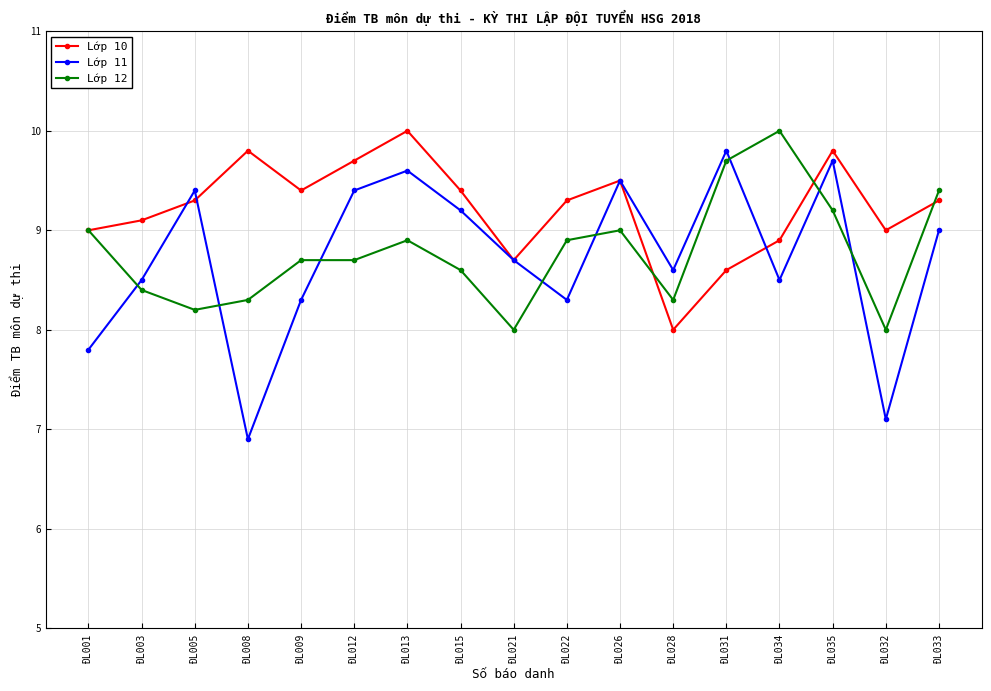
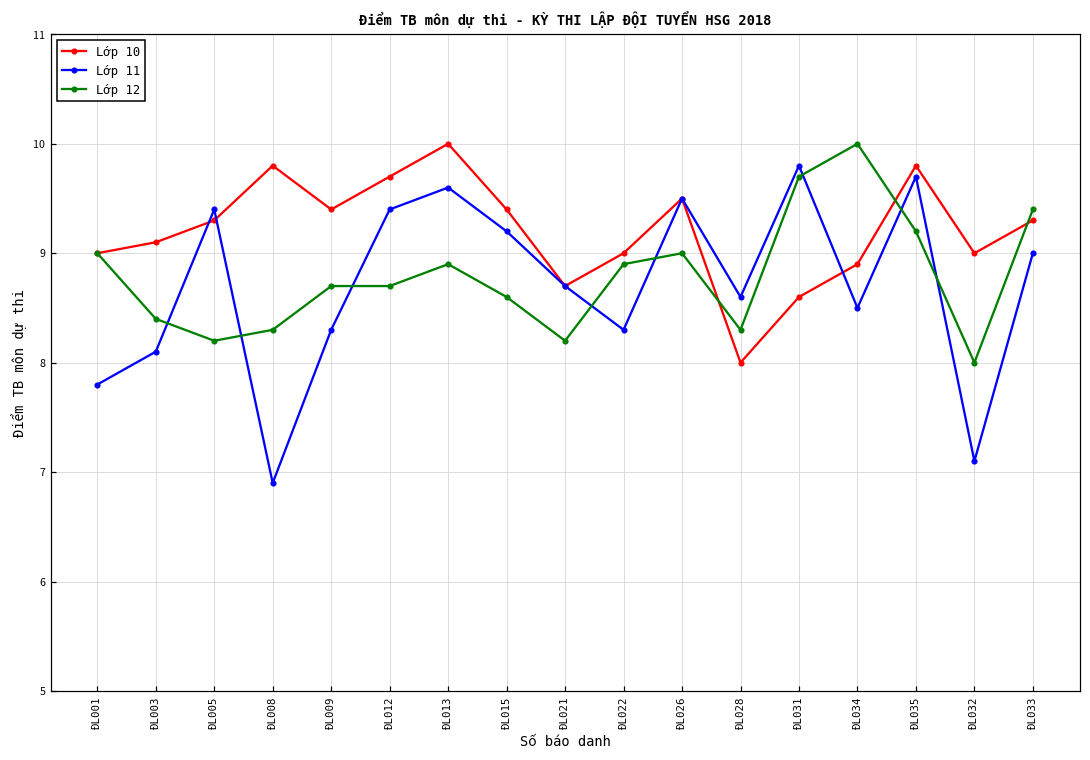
Lớp 11, ĐL003: 8.5 -> 8.1
Lớp 12, ĐL021: 8.0 -> 8.2
Lớp 10, ĐL022: 9.3 -> 9.0
